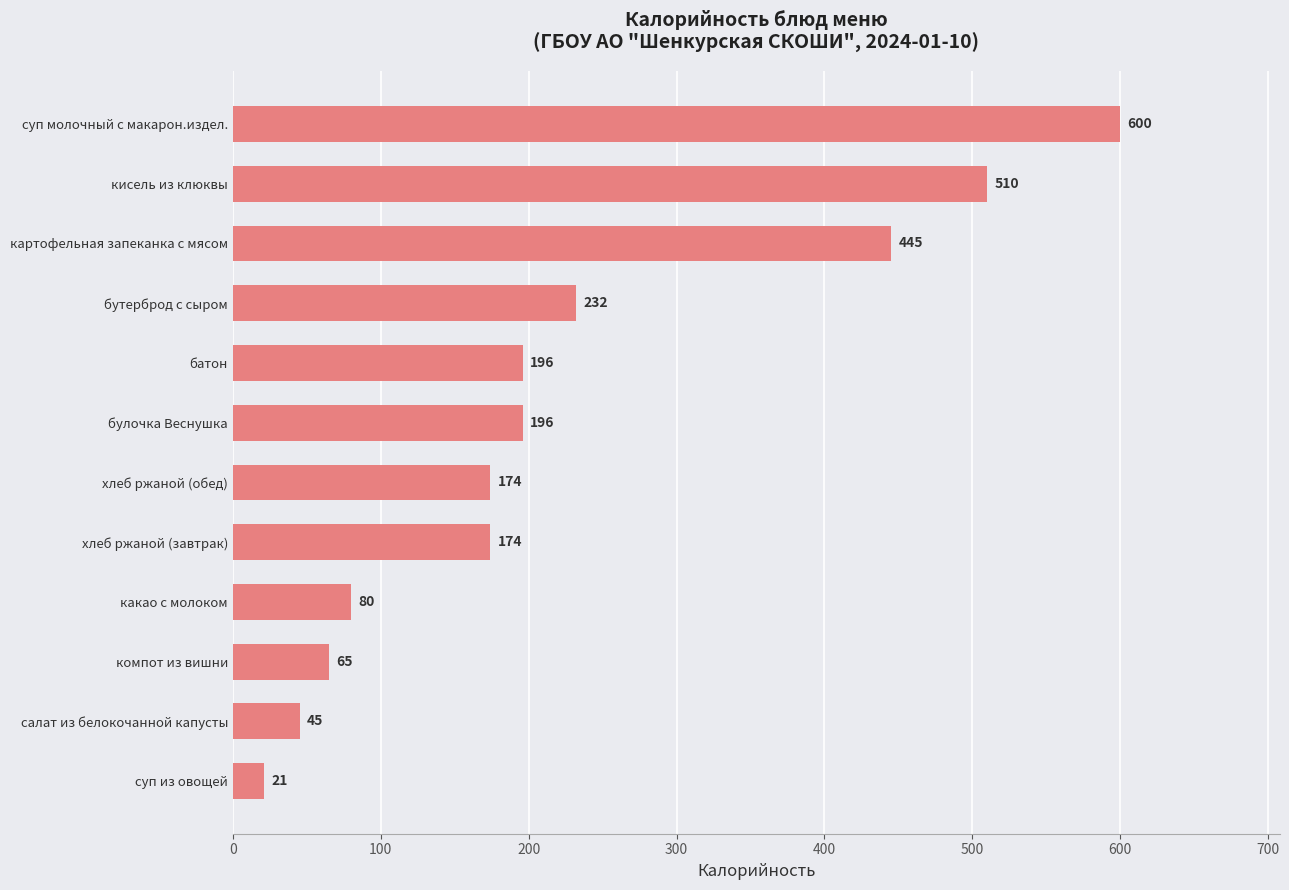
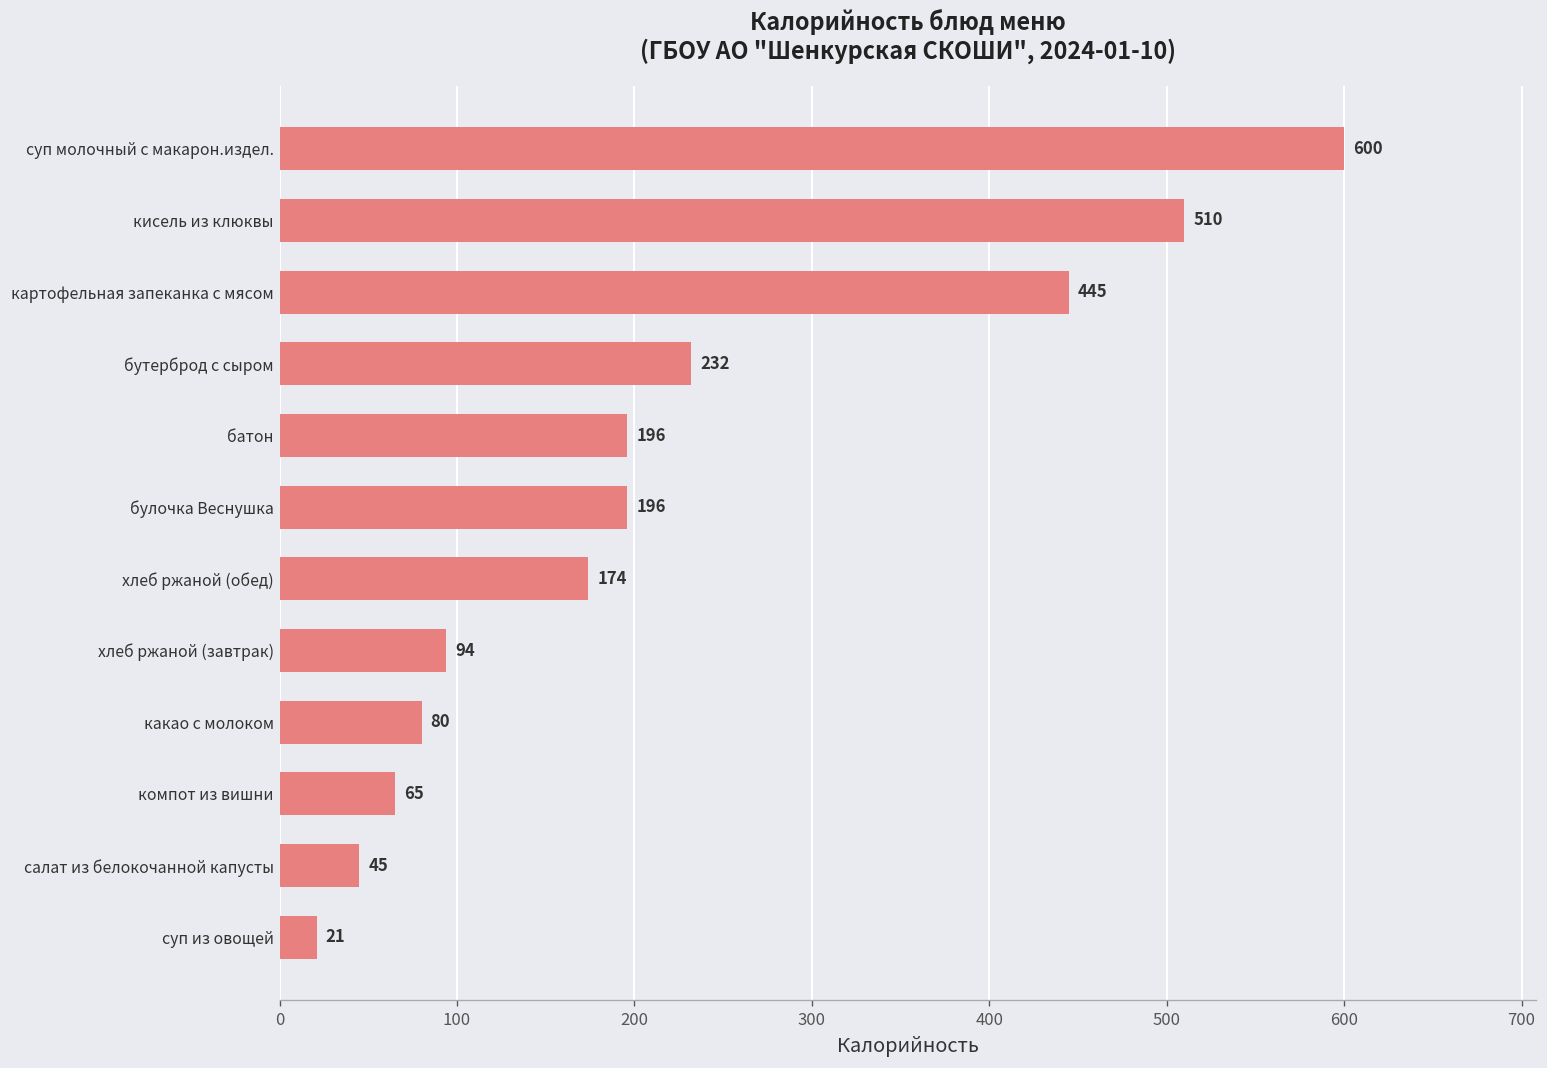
хлеб ржаной (завтрак): 174 -> 94
